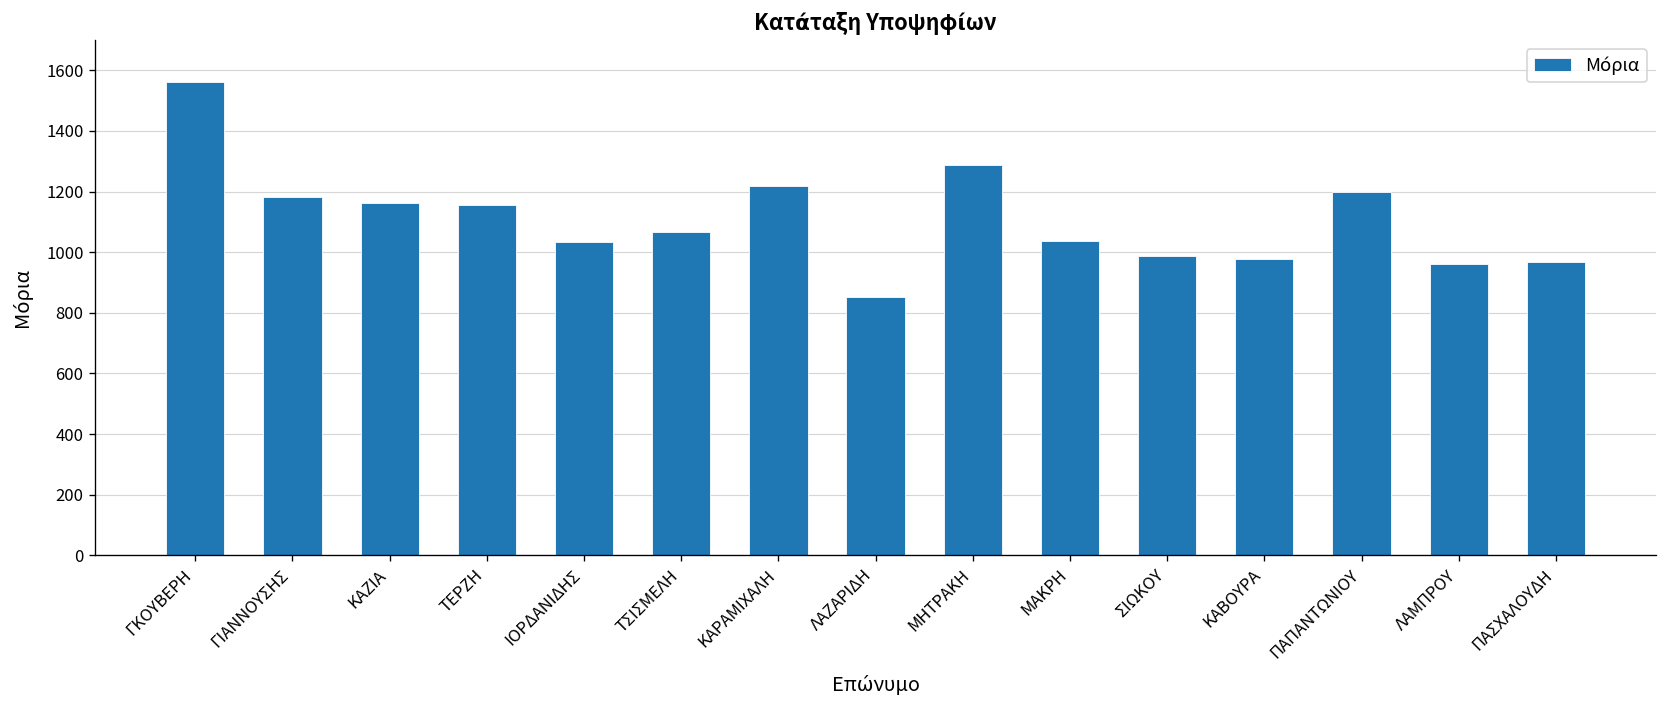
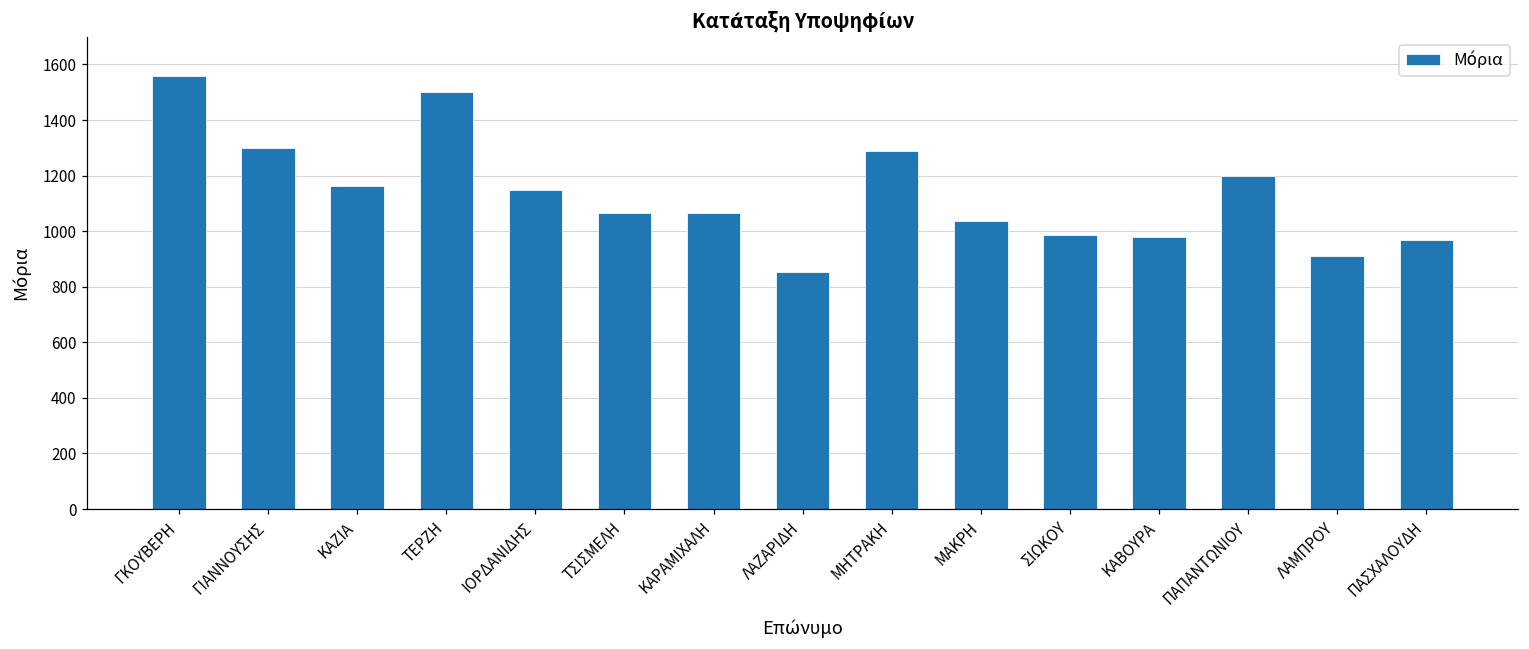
ΓΙΑΝΝΟΥΣΗΣ: 1180 -> 1300
ΤΕΡΖΗ: 1160 -> 1500
ΙΟΡΔΑΝΙΔΗΣ: 1030 -> 1150
ΚΑΡΑΜΙΧΑΛΗ: 1220 -> 1070
ΛΑΜΠΡΟΥ: 960 -> 910
